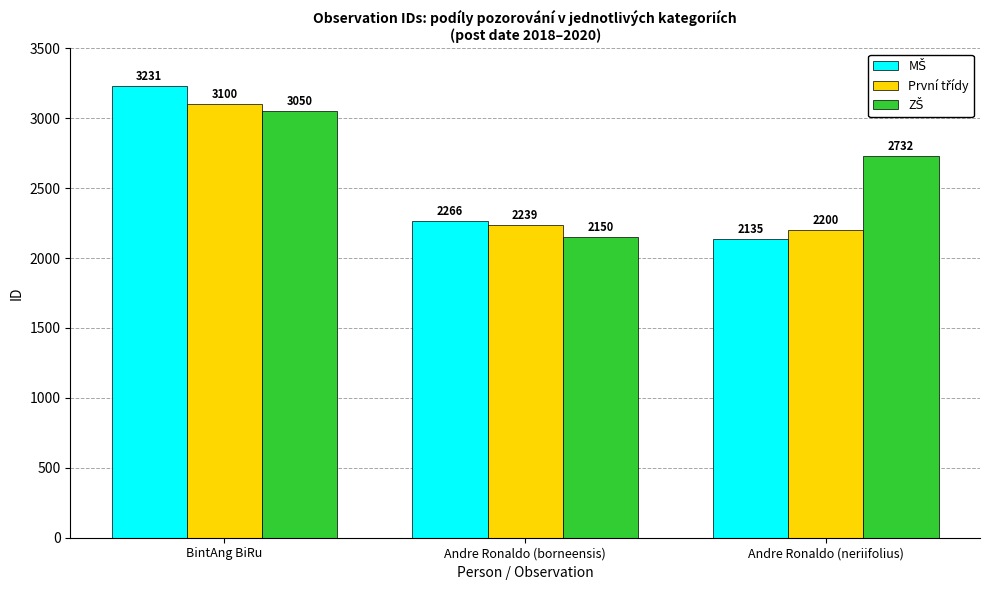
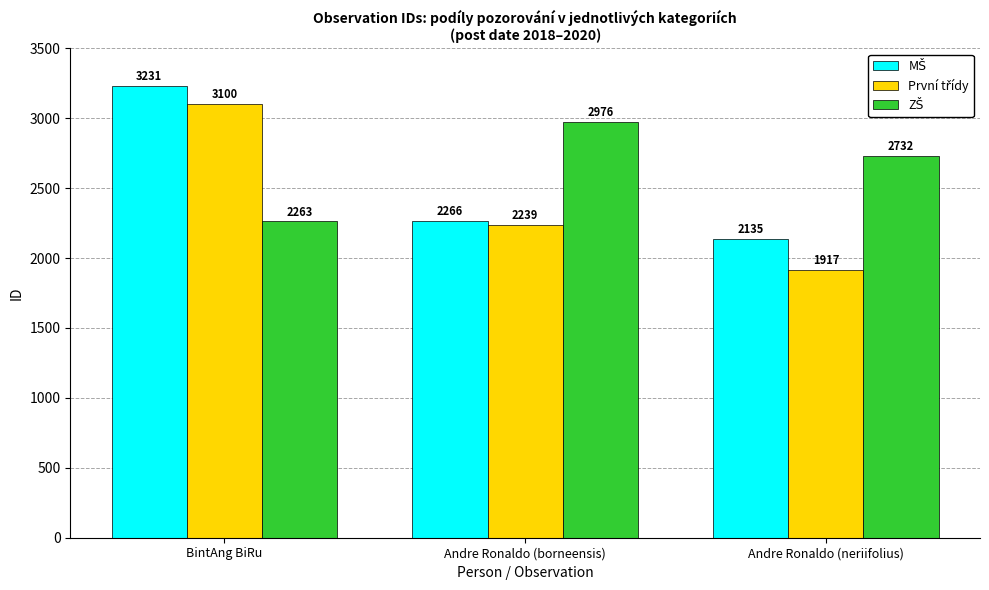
ZŠ, BintAng BiRu: 3050 -> 2263
ZŠ, Andre Ronaldo (borneensis): 2150 -> 2976
První třídy, Andre Ronaldo (neriifolius): 2200 -> 1917
